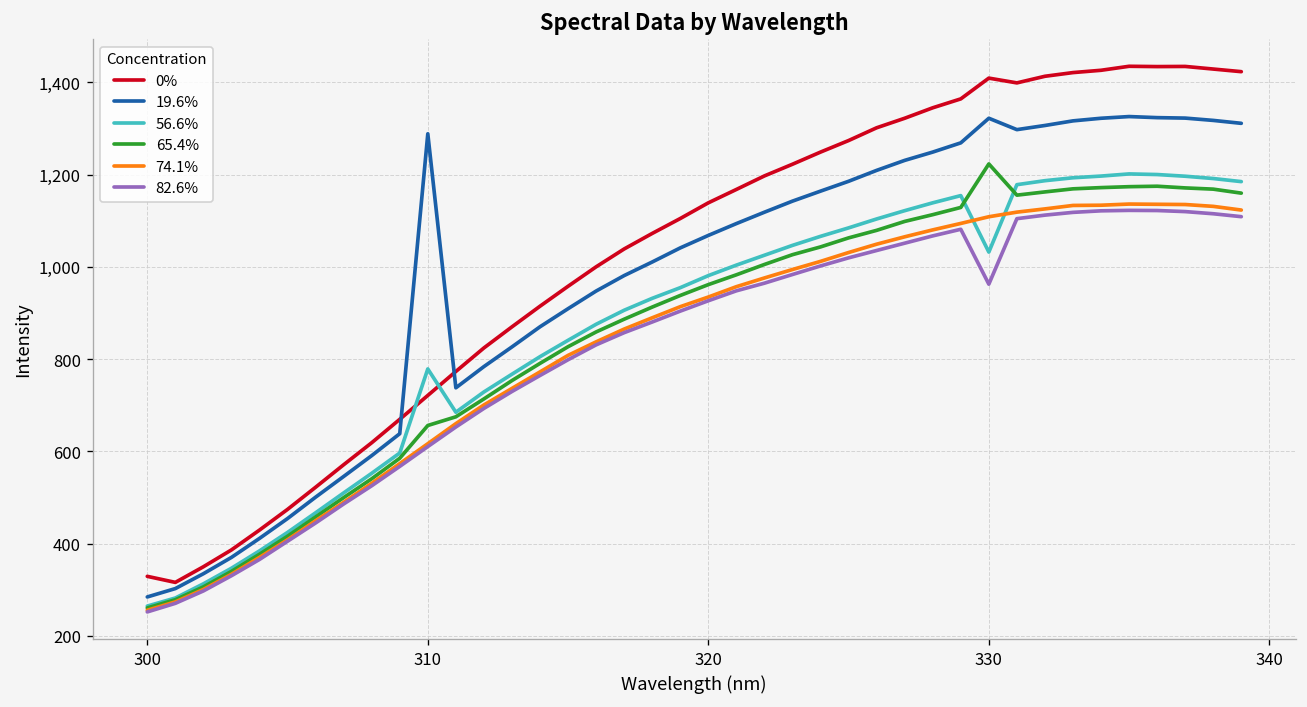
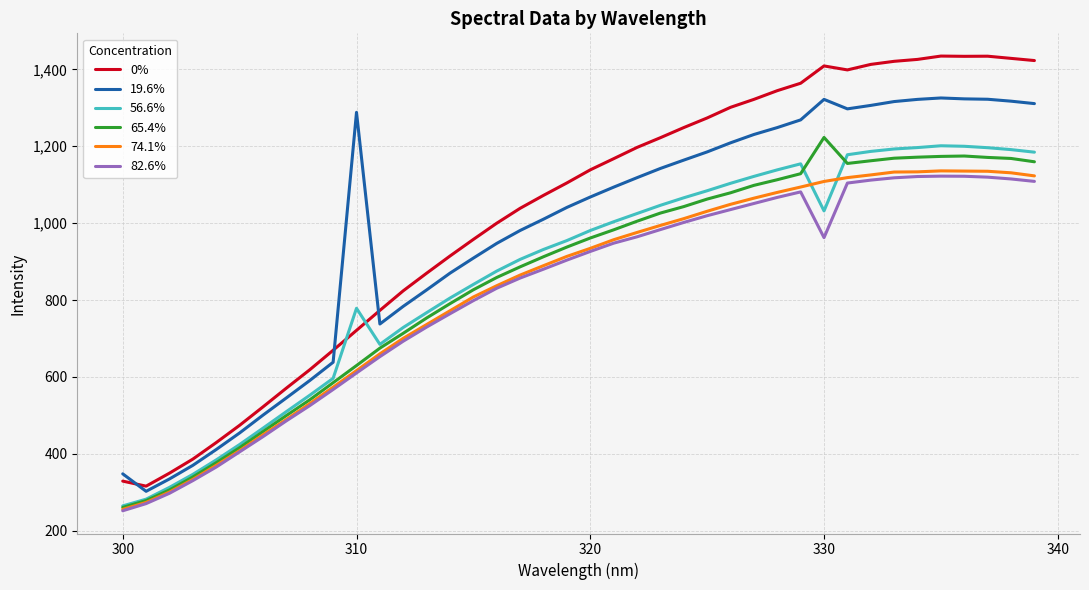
19.6%, 300: 280 -> 350
65.4%, 310: 660 -> 630
